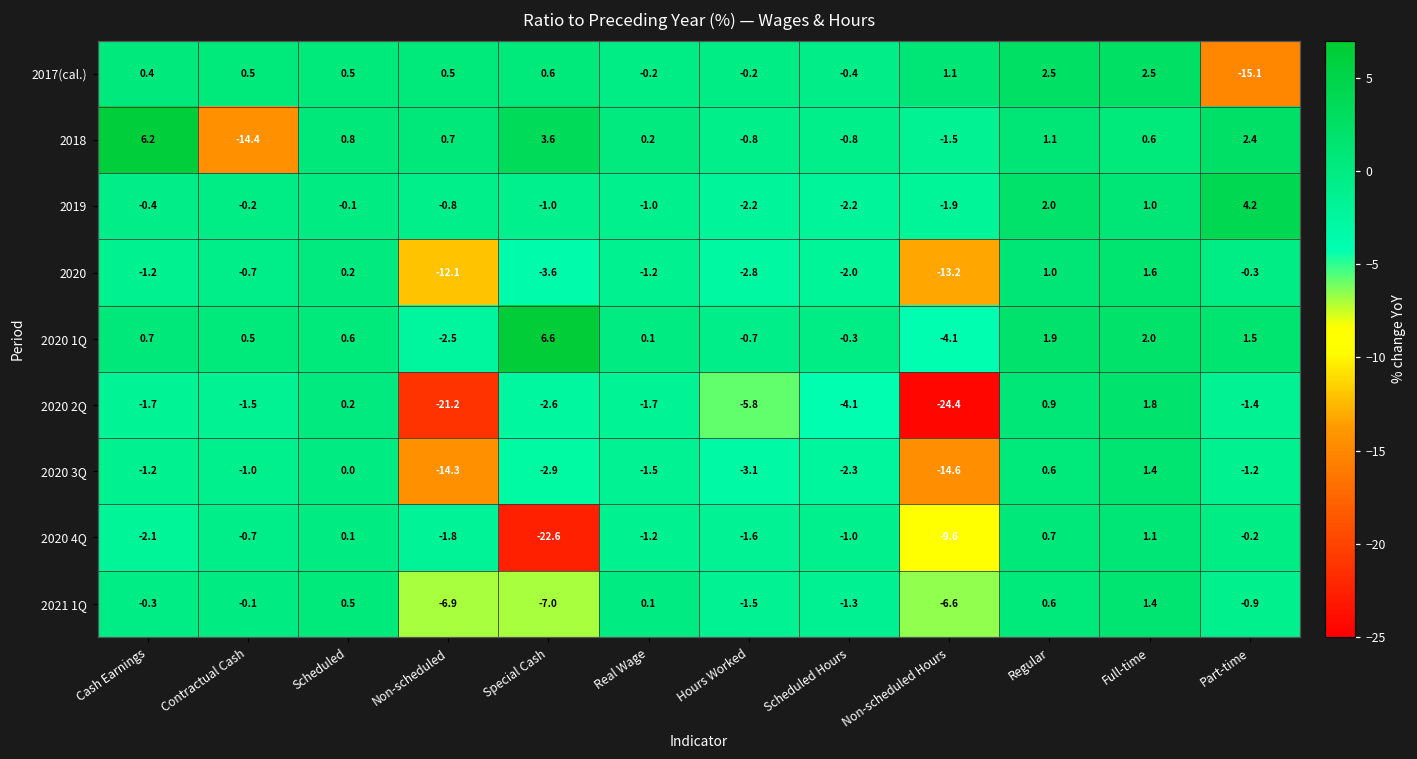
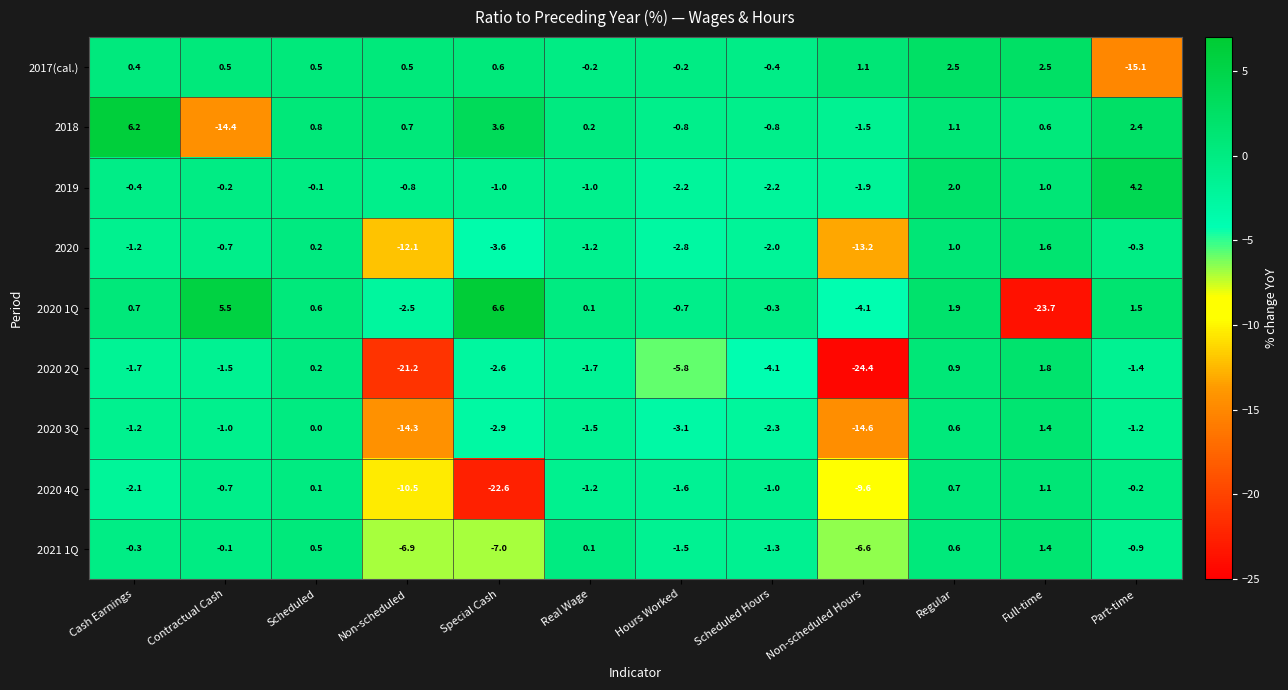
2020 1Q, Contractual Cash: 0.5 -> 5.5
2020 1Q, Full-time: 2.0 -> -23.7
2020 4Q, Non-scheduled: -1.8 -> -10.5
